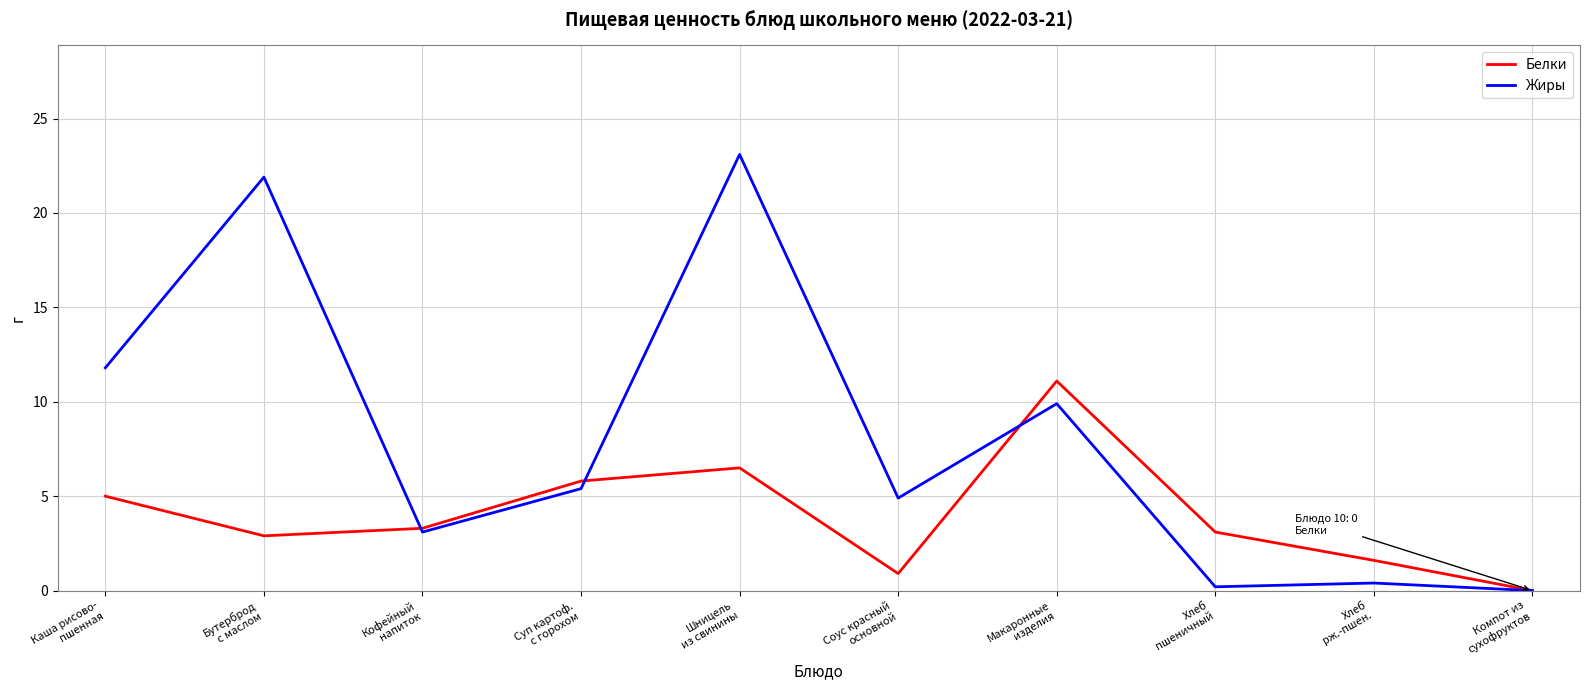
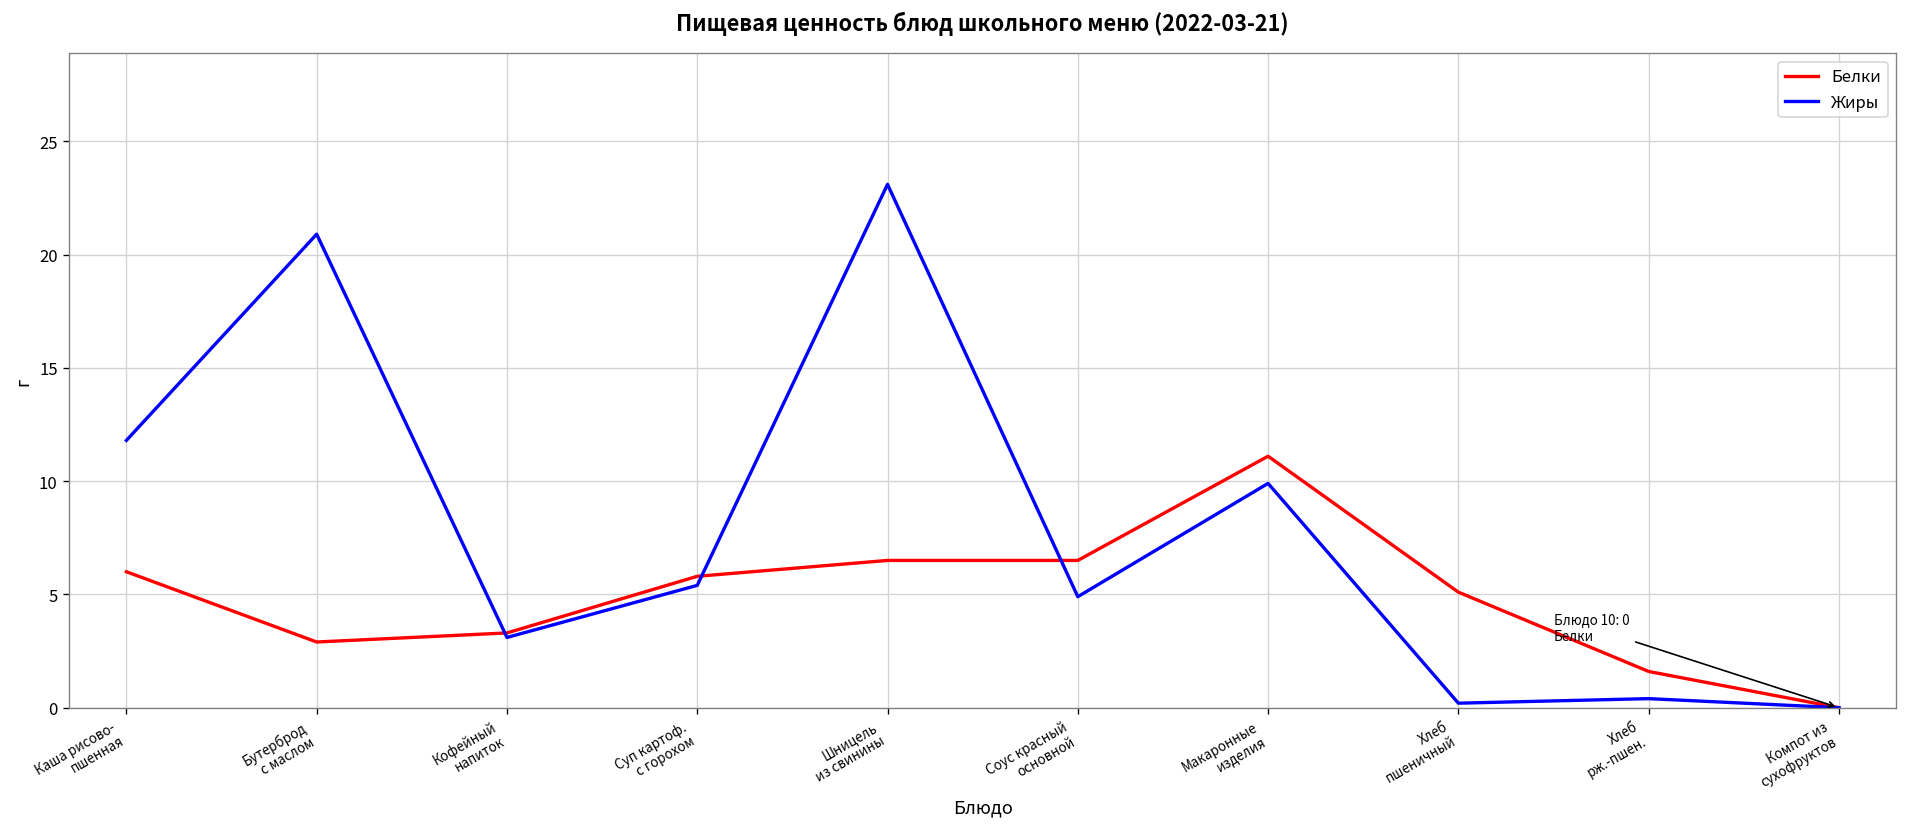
Белки, Каша рисово- пшенная: 5 -> 6
Жиры, Бутерброд с маслом: 21.9 -> 20.9
Белки, Соус красный основной: 0.9 -> 6.5
Белки, Хлеб пшеничный: 3.1 -> 5.1
